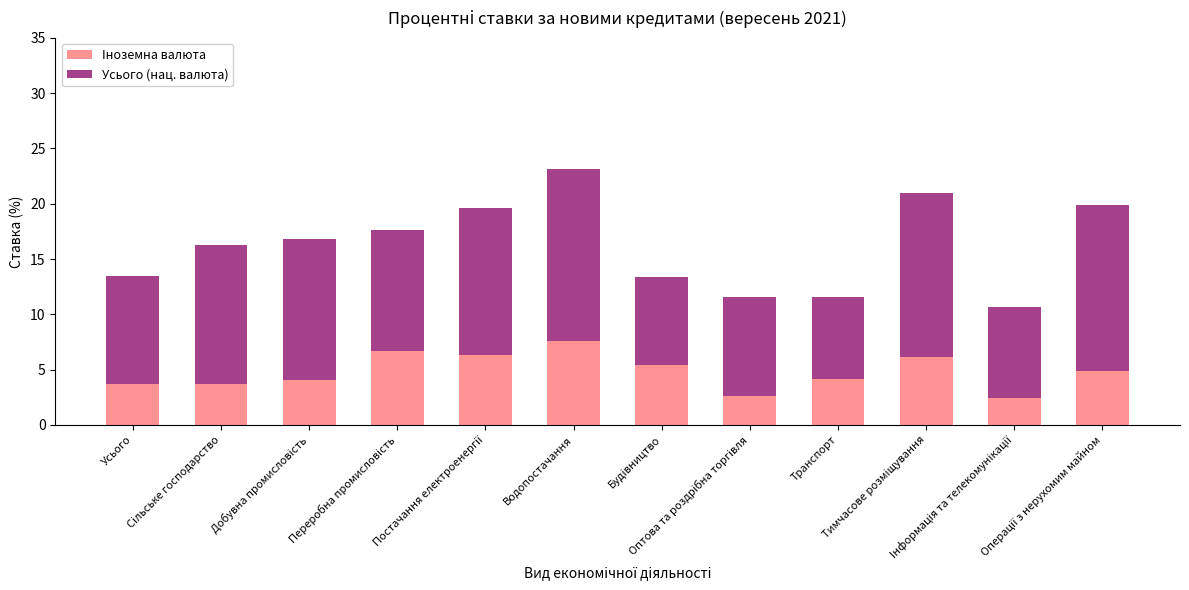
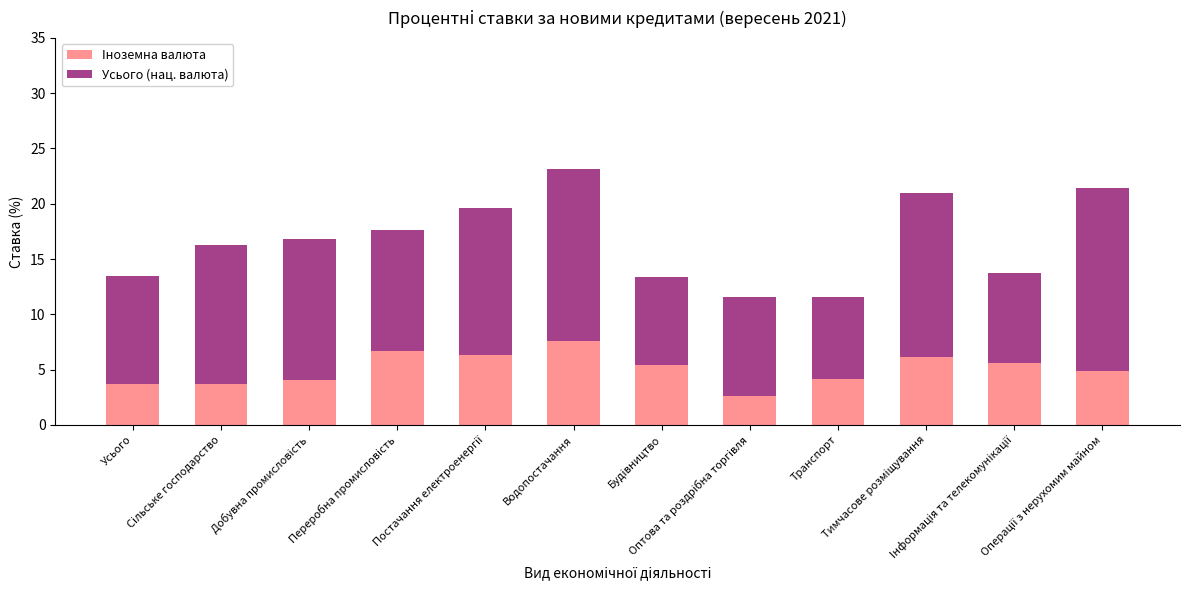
Іноземна валюта, Інформація та телекомунікації: 2.5 -> 5.6
Усього (нац. валюта), Операції з нерухомим майном: 15.0 -> 16.6
